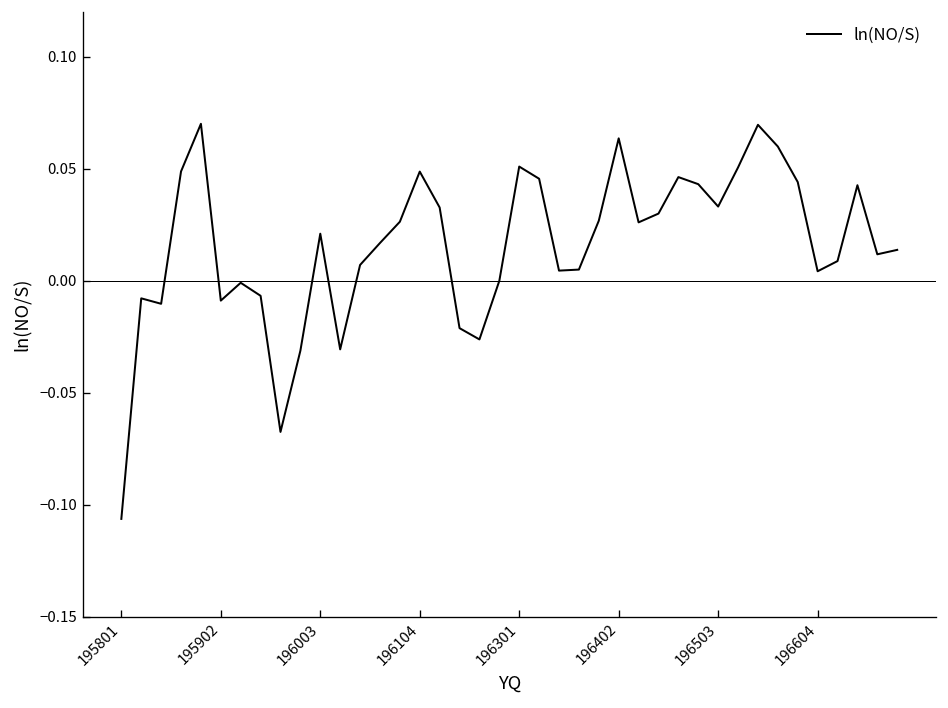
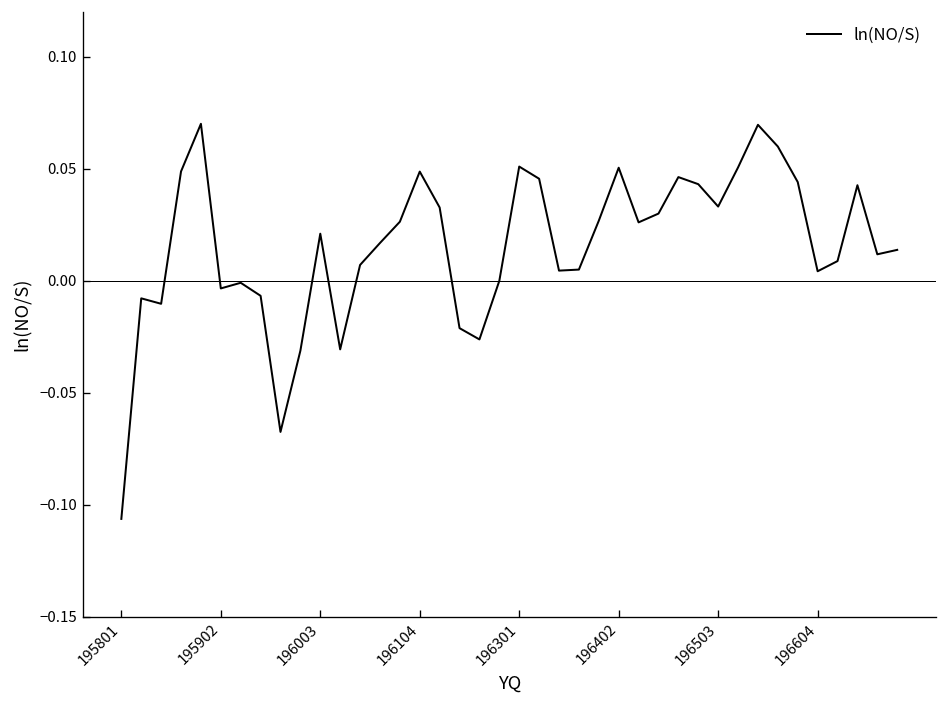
195902: -0.009 -> -0.003
196402: 0.064 -> 0.050
